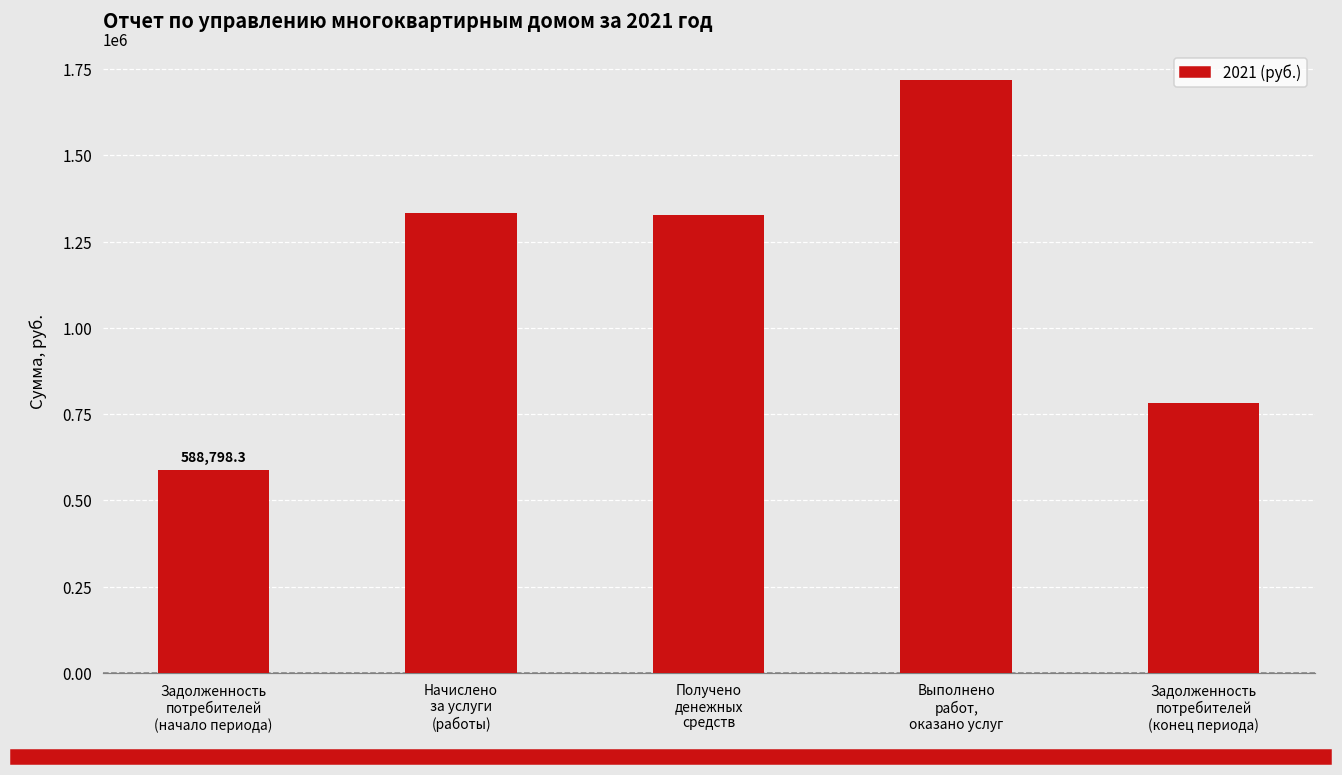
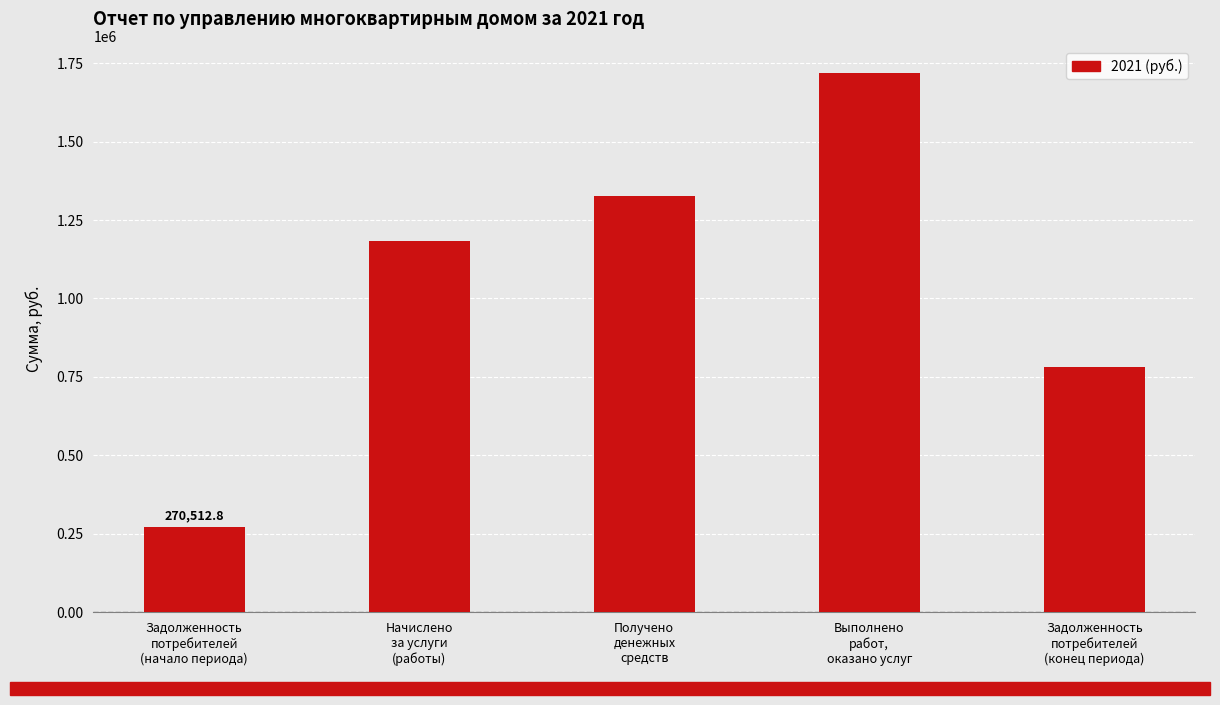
Задолженность потребителей (начало периода): 588,798.3 -> 270,512.8
Начислено за услуги (работы): 1330000 -> 1180000
